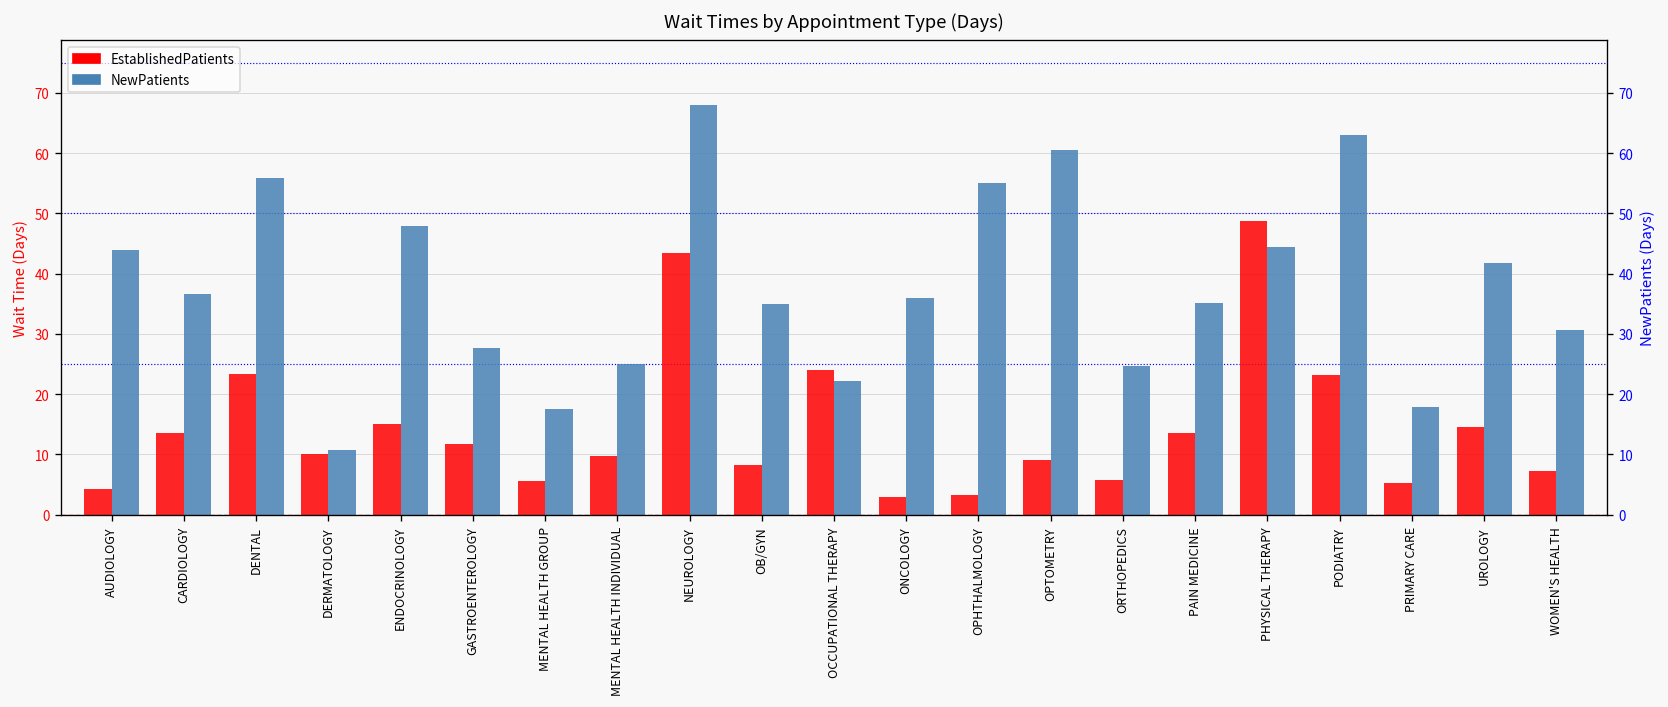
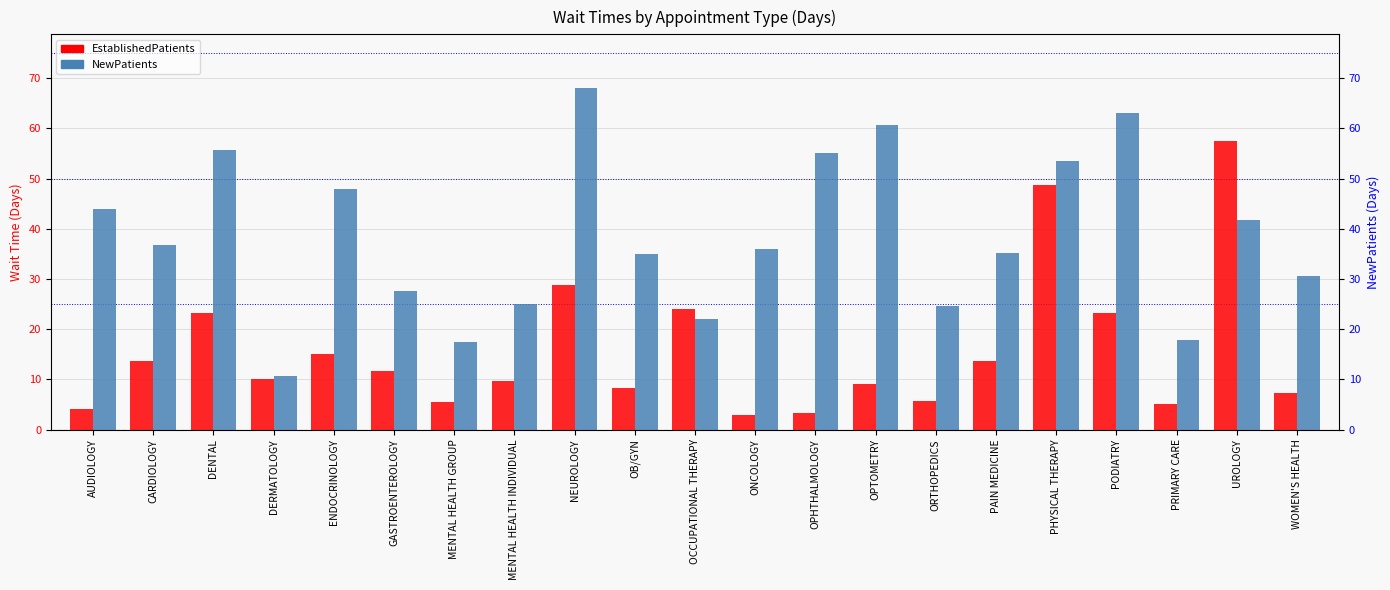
EstablishedPatients, NEUROLOGY: 44 -> 29
NewPatients, PHYSICAL THERAPY: 44 -> 54
EstablishedPatients, UROLOGY: 15 -> 58
